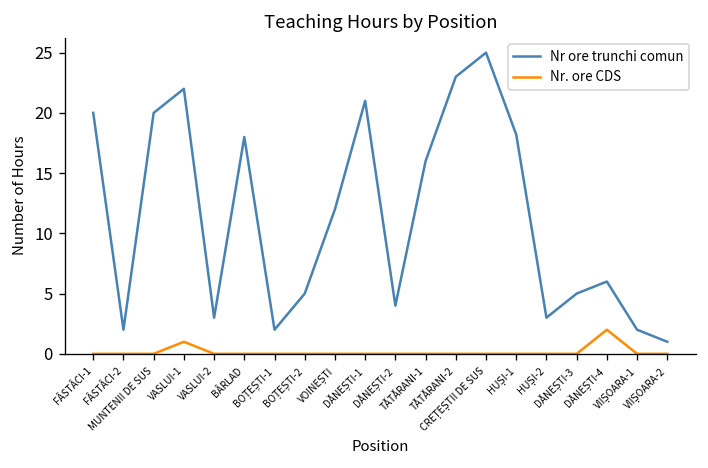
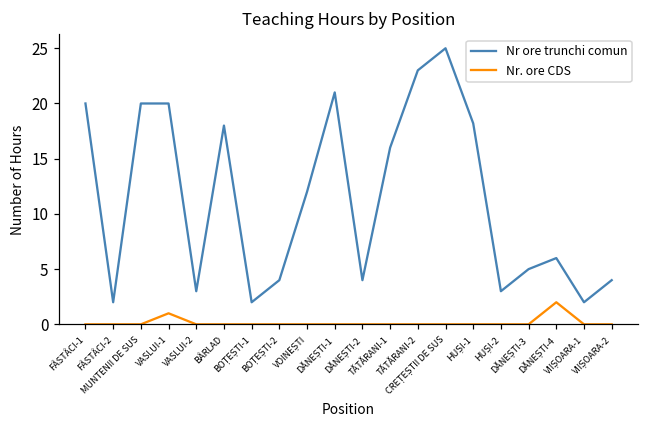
Nr ore trunchi comun, VASLUI-1: 22 -> 20
Nr ore trunchi comun, BOȚEȘTI-2: 5 -> 4
Nr ore trunchi comun, VIIȘOARA-2: 1 -> 4
